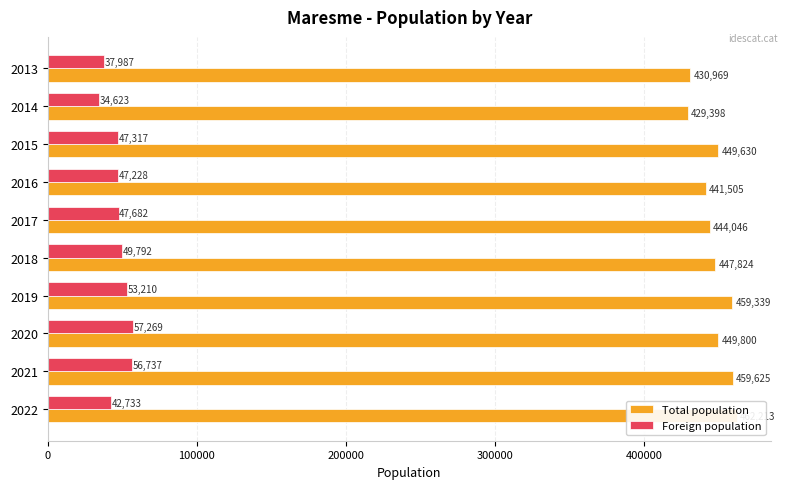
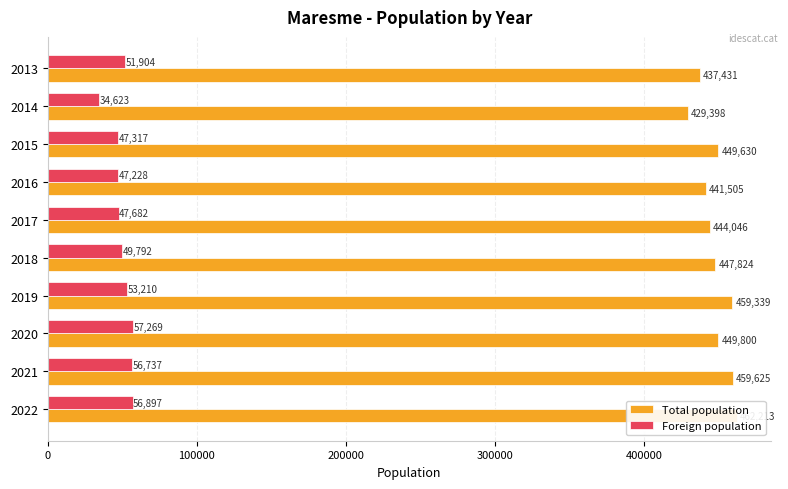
Foreign population, 2013: 37,987 -> 51,904
Total population, 2013: 430,969 -> 437,431
Foreign population, 2022: 42,733 -> 56,897
